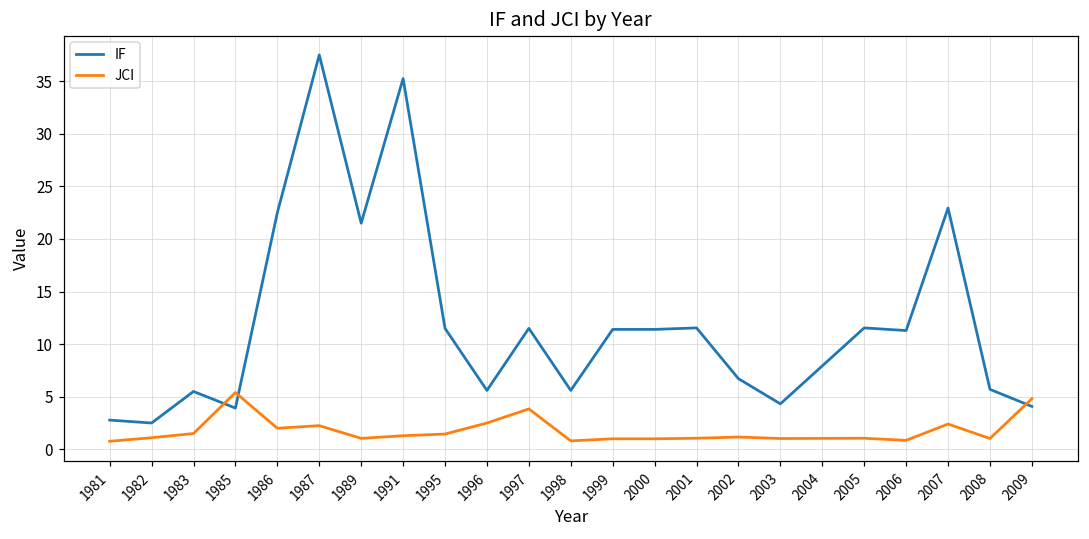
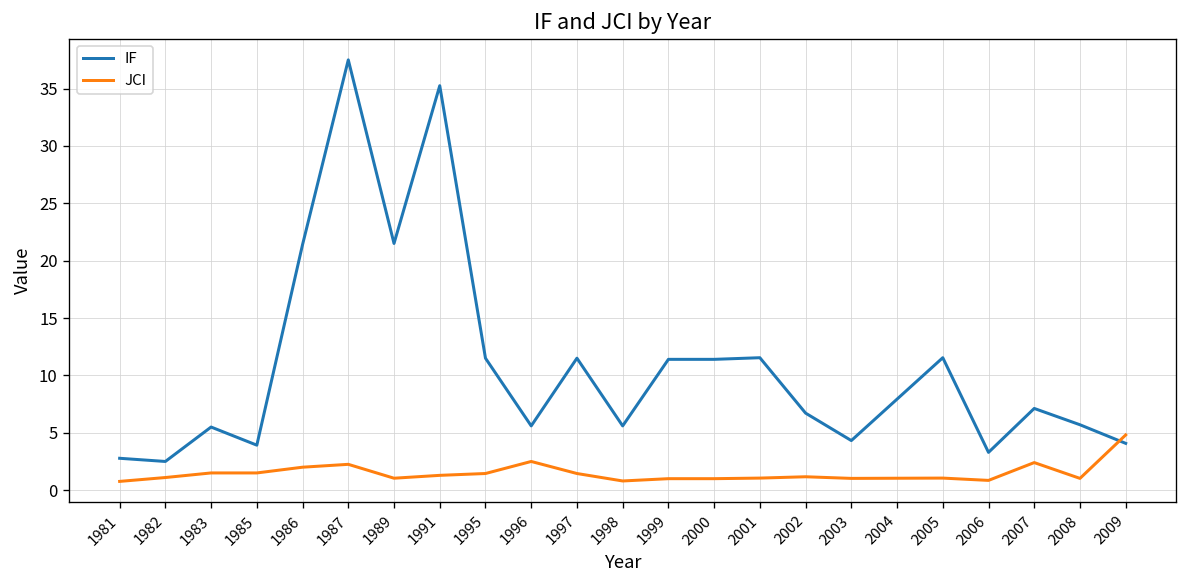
JCI, 1985: 5 -> 2
IF, 1986: 23 -> 21
JCI, 1997: 4 -> 1
IF, 2006: 11 -> 3
IF, 2007: 23 -> 7
